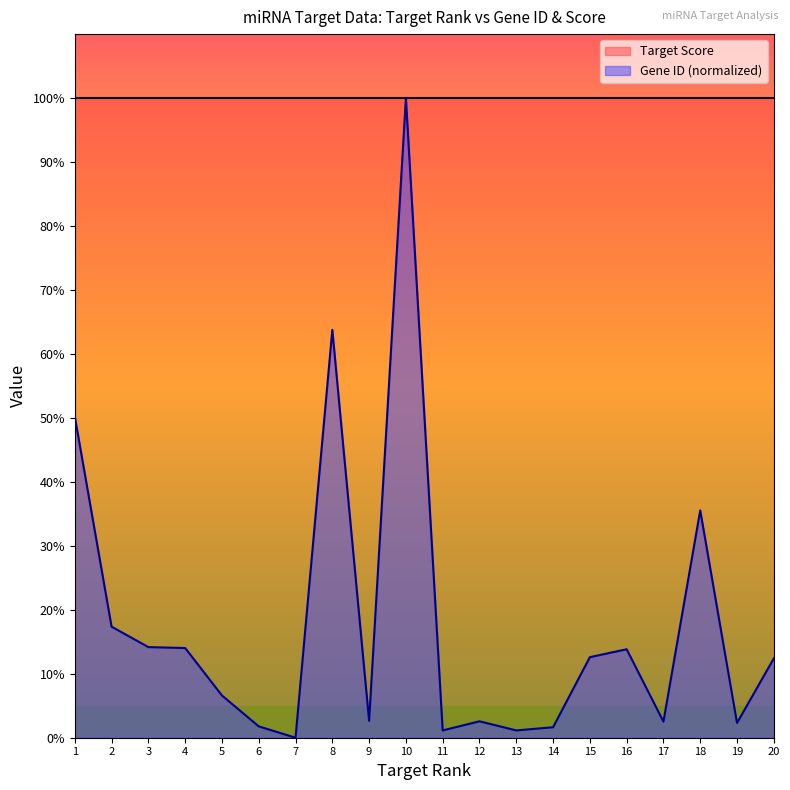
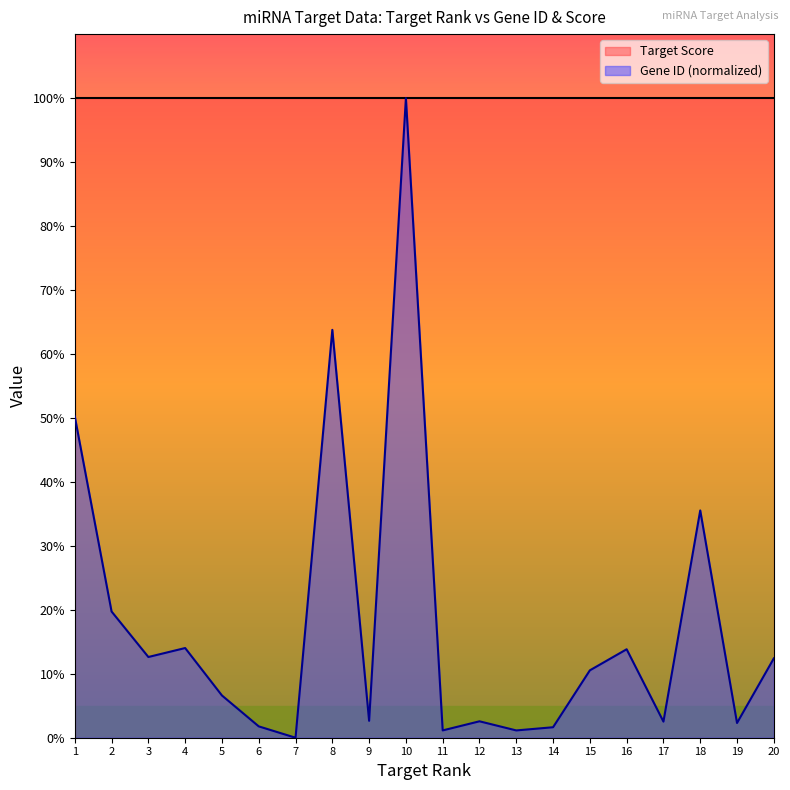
Gene ID (normalized), 2: 17% -> 20%
Gene ID (normalized), 3: 14% -> 13%
Gene ID (normalized), 15: 13% -> 11%
